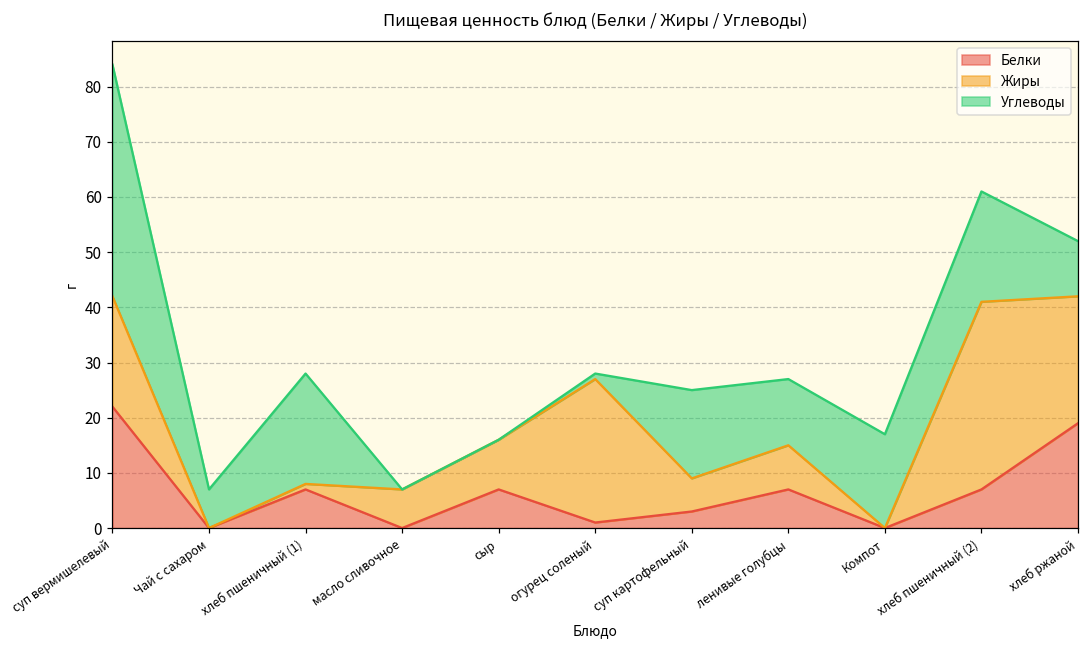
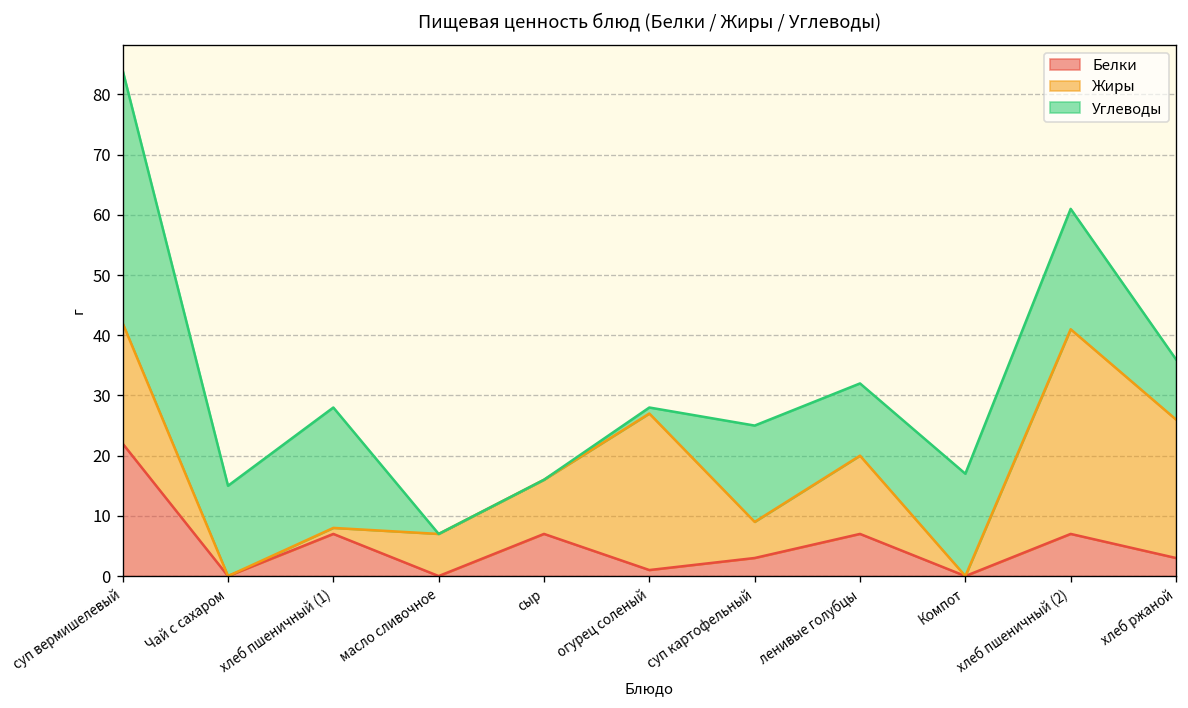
Углеводы, Чай с сахаром: 7 -> 15
Жиры, ленивые голубцы: 8 -> 13
Белки, хлеб ржаной: 19 -> 3
